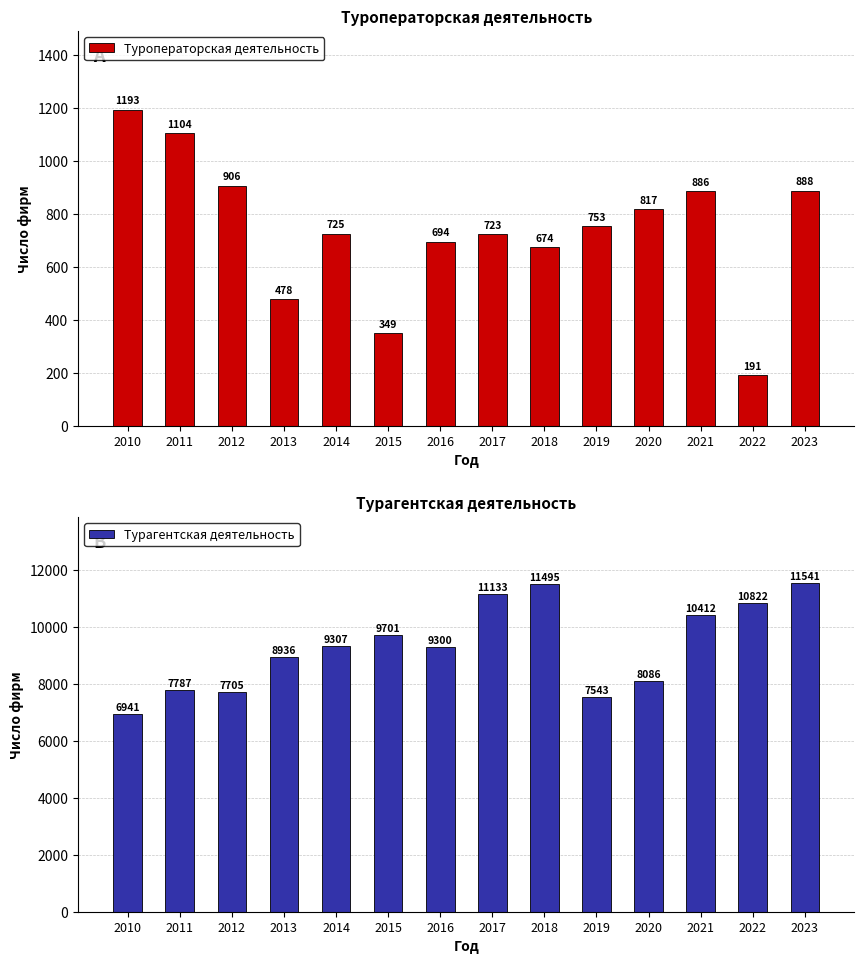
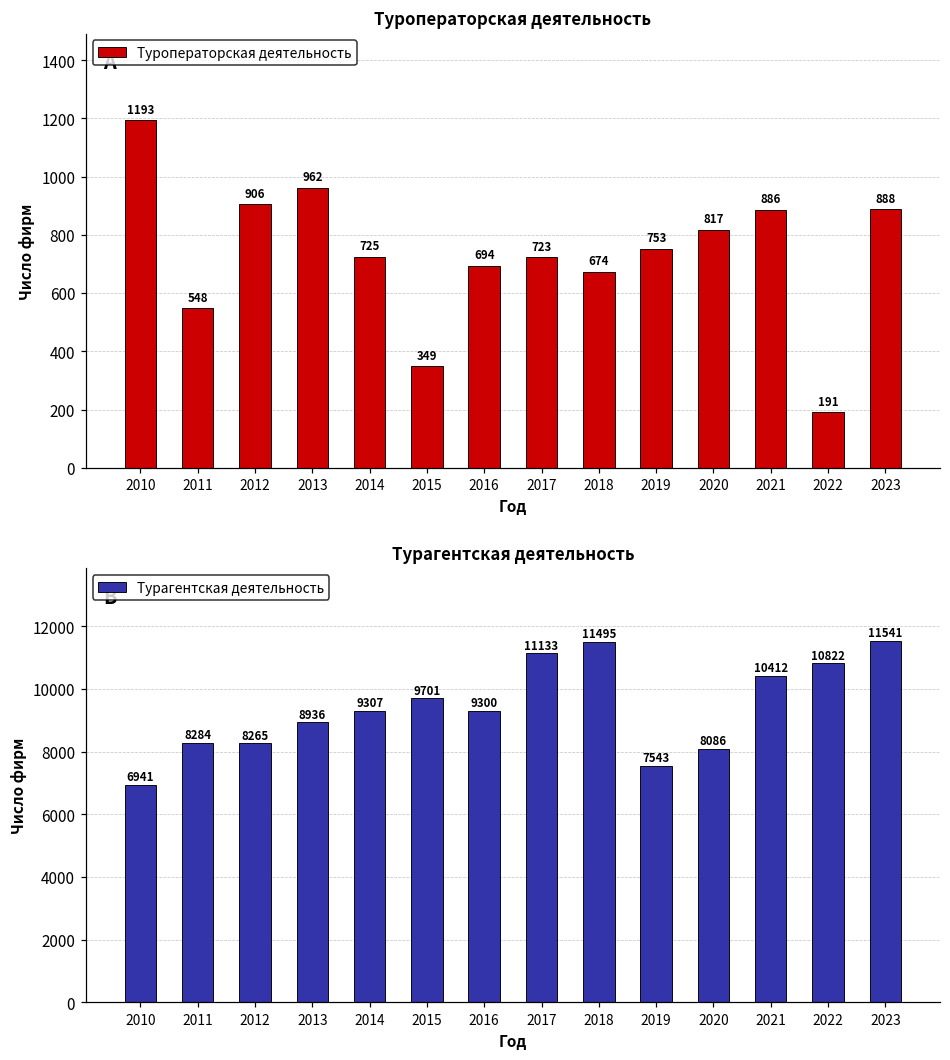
Туроператорская деятельность, 2011: 1104 -> 548
Туроператорская деятельность, 2013: 478 -> 962
Турагентская деятельность, 2011: 7787 -> 8284
Турагентская деятельность, 2012: 7705 -> 8265
